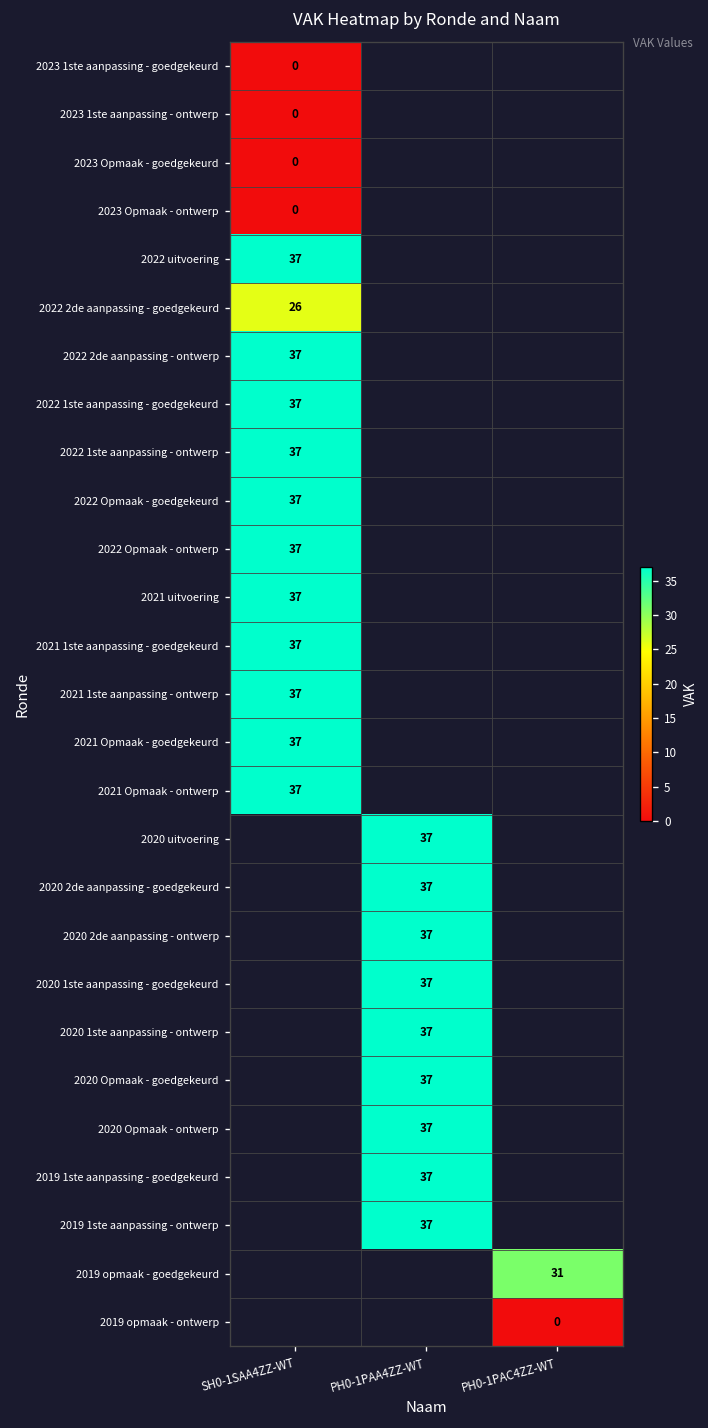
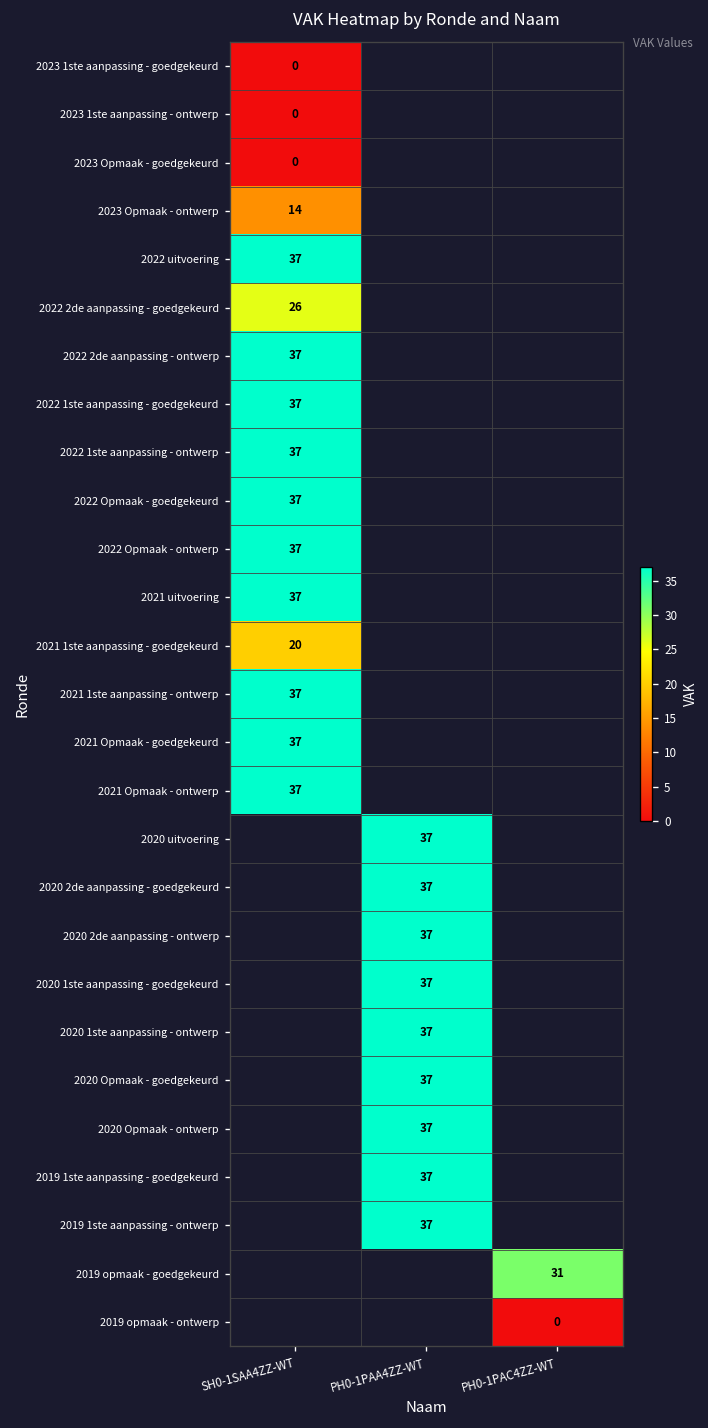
2023 Opmaak - ontwerp, SH0-1SAA4ZZ-WT: 0 -> 14
2021 1ste aanpassing - goedgekeurd, SH0-1SAA4ZZ-WT: 37 -> 20
